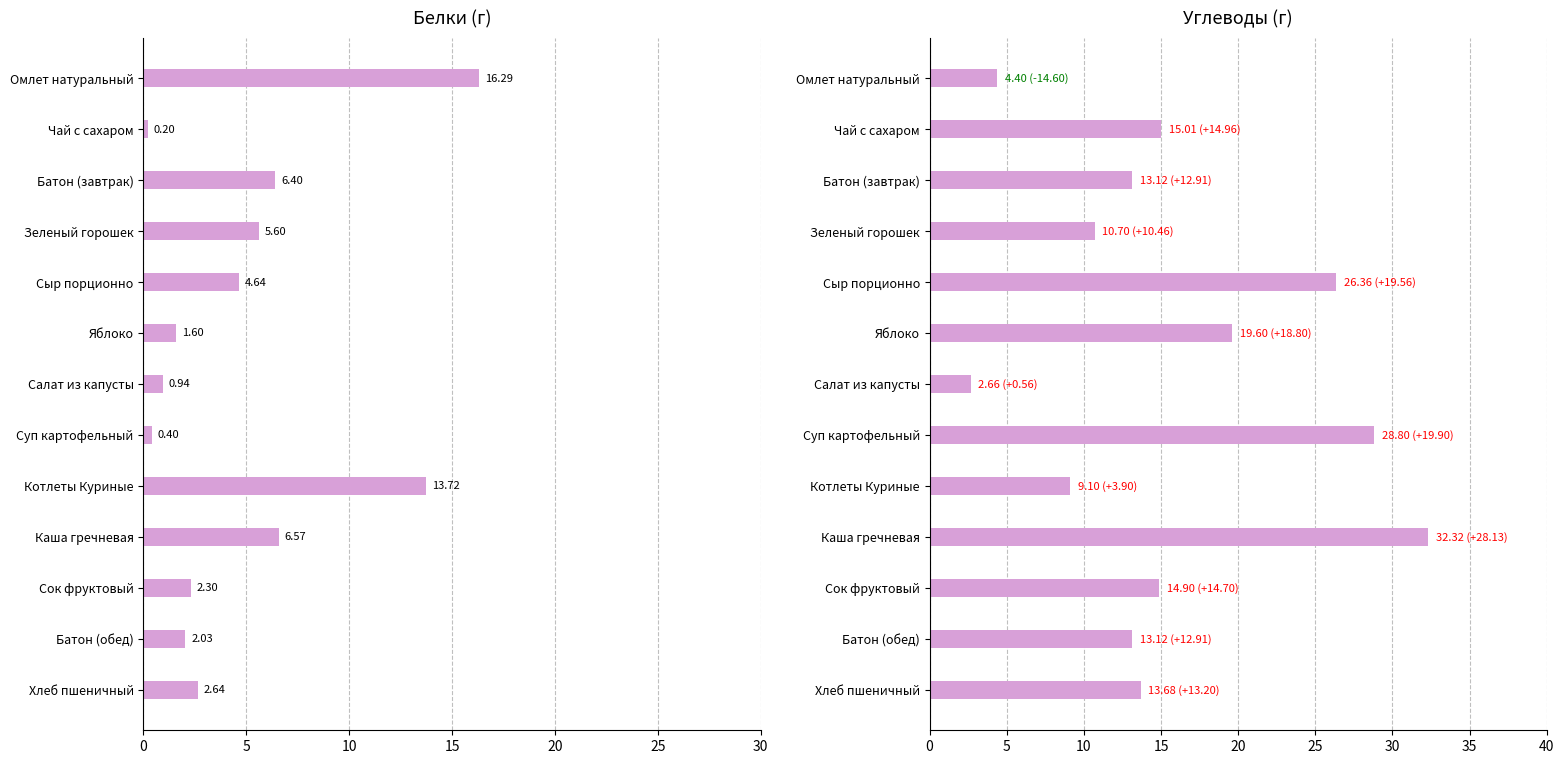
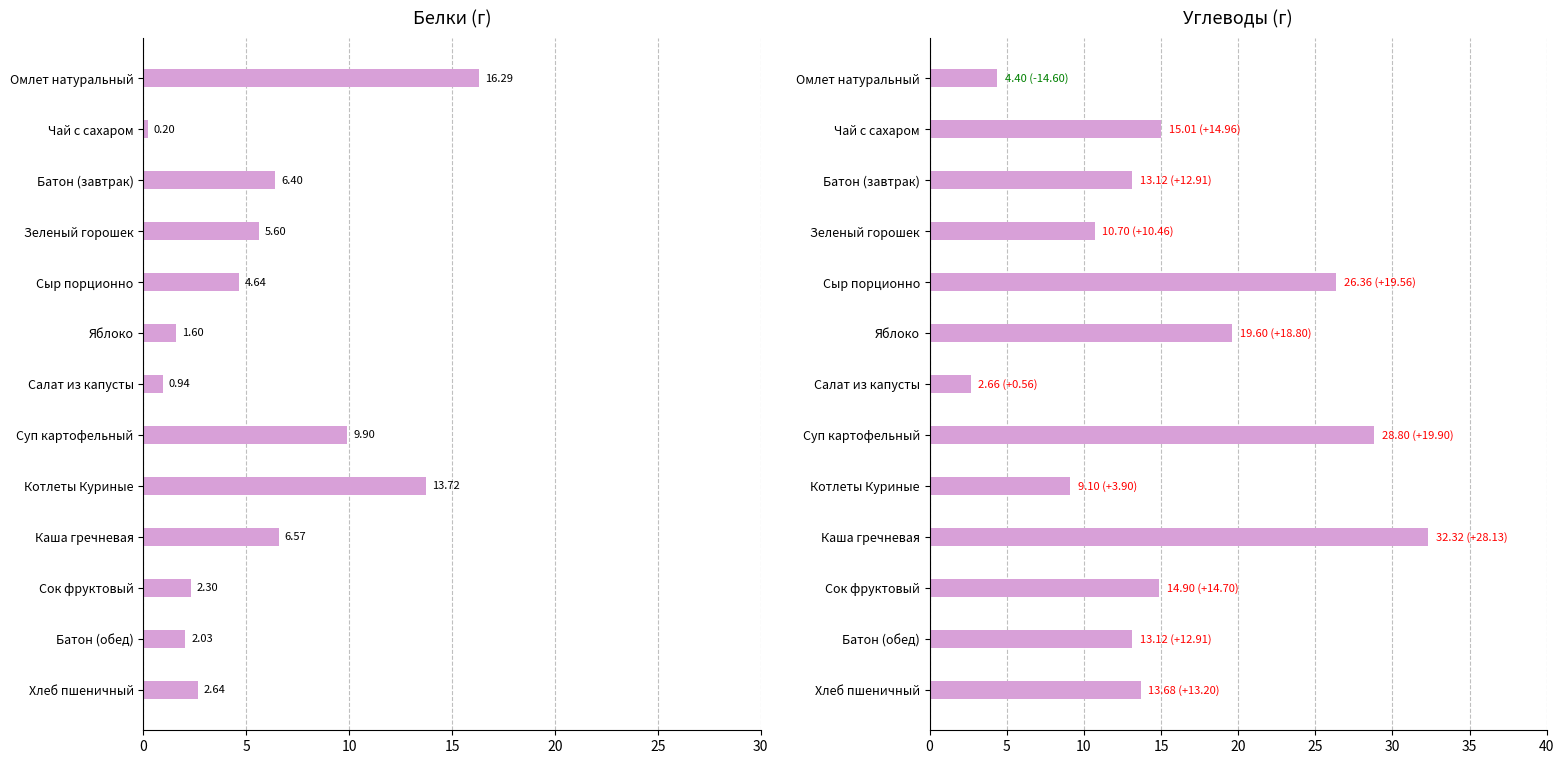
Белки (г), Суп картофельный: 0.40 -> 9.90
